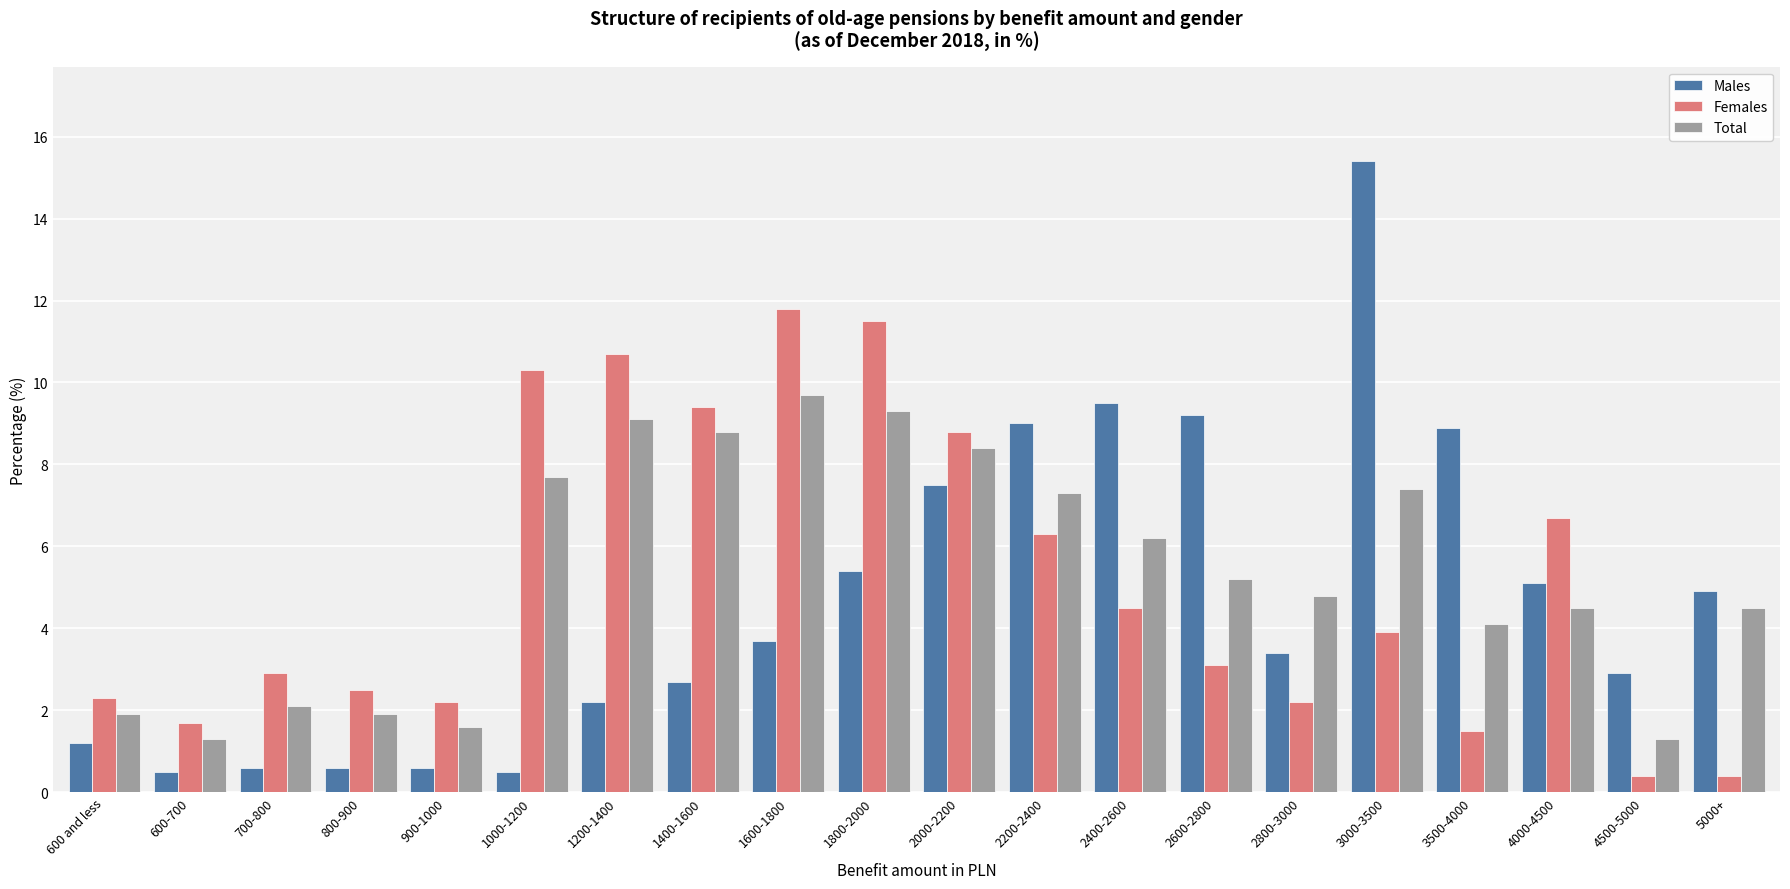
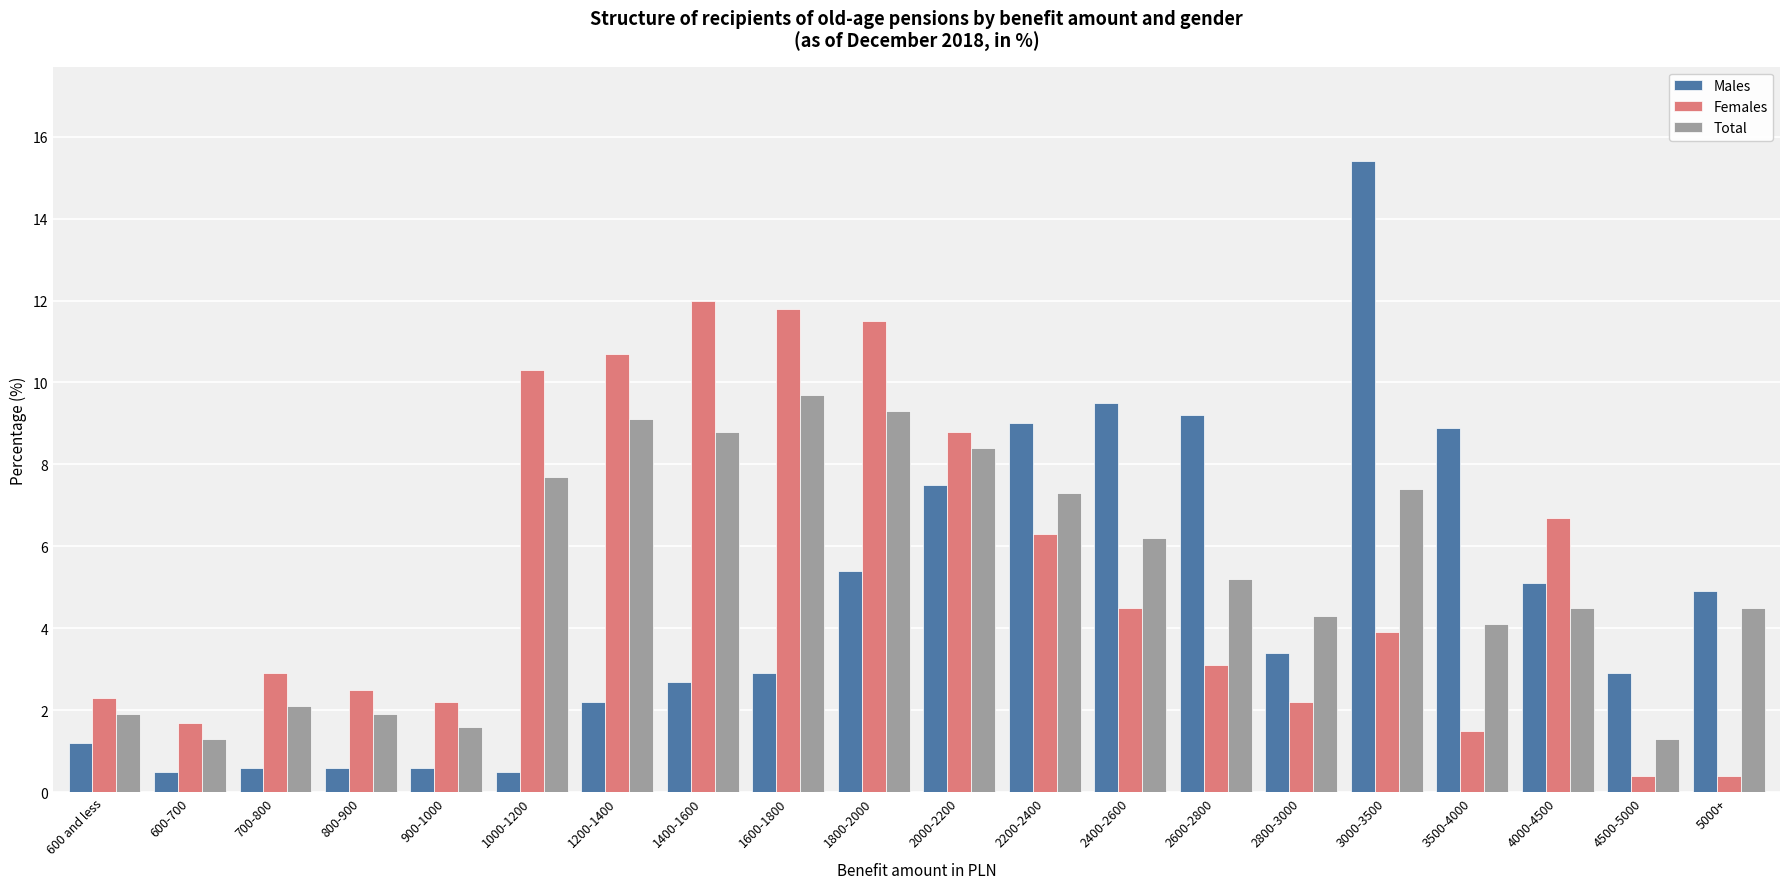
Females, 1400-1600: 9.4 -> 12.0
Males, 1600-1800: 3.7 -> 2.9
Total, 2800-3000: 4.8 -> 4.3
